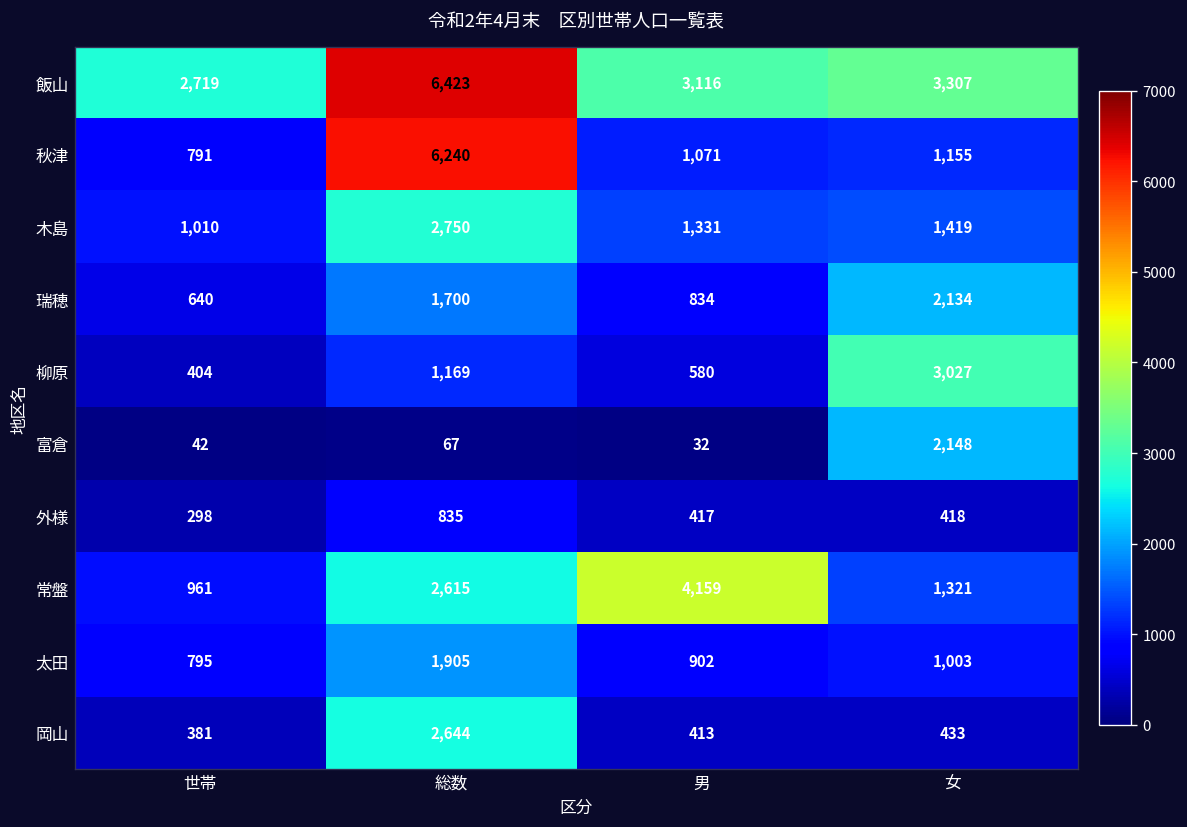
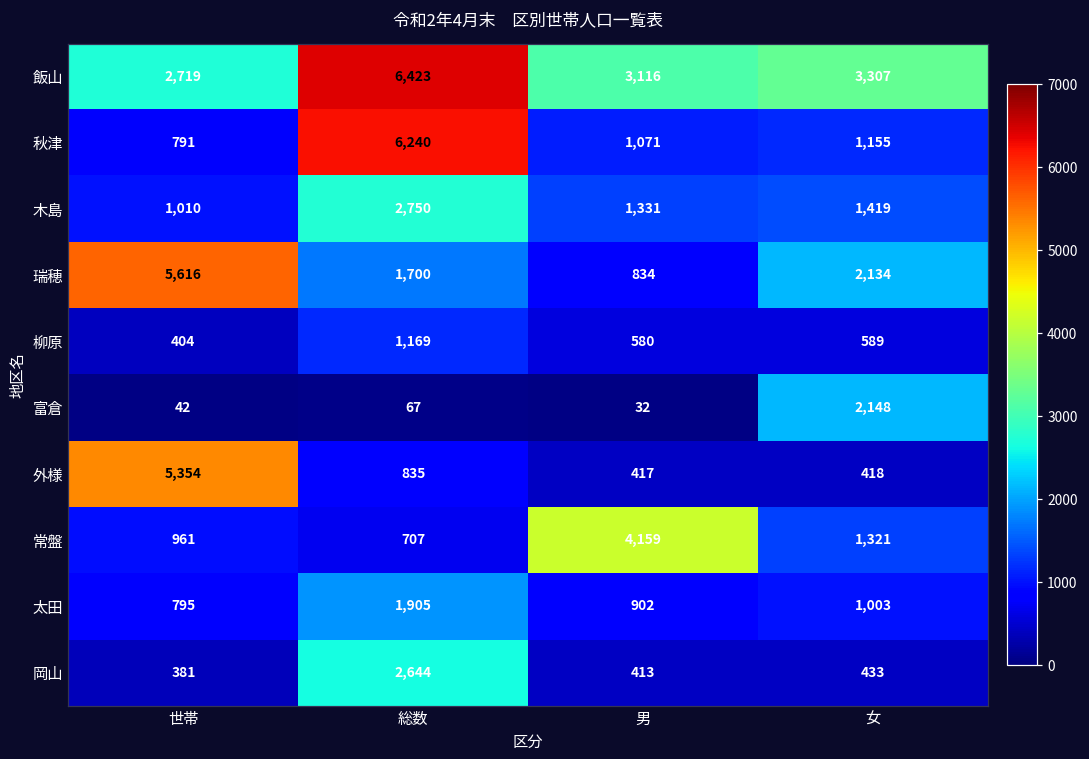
瑞穂, 世帯: 640 -> 5,616
柳原, 女: 3,027 -> 589
外様, 世帯: 298 -> 5,354
常盤, 総数: 2,615 -> 707
